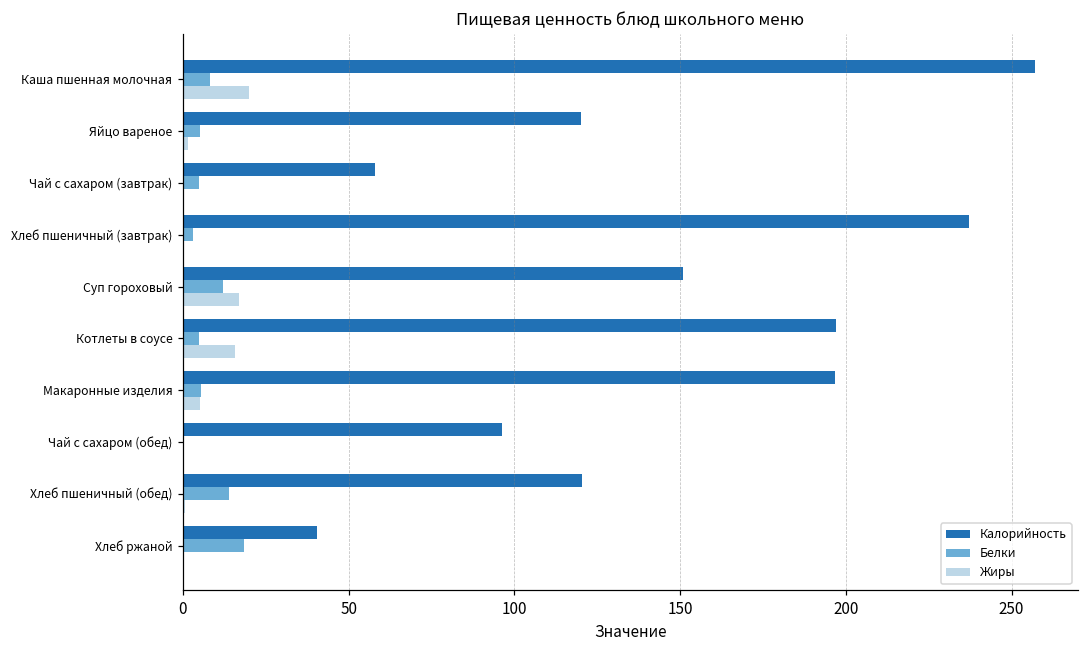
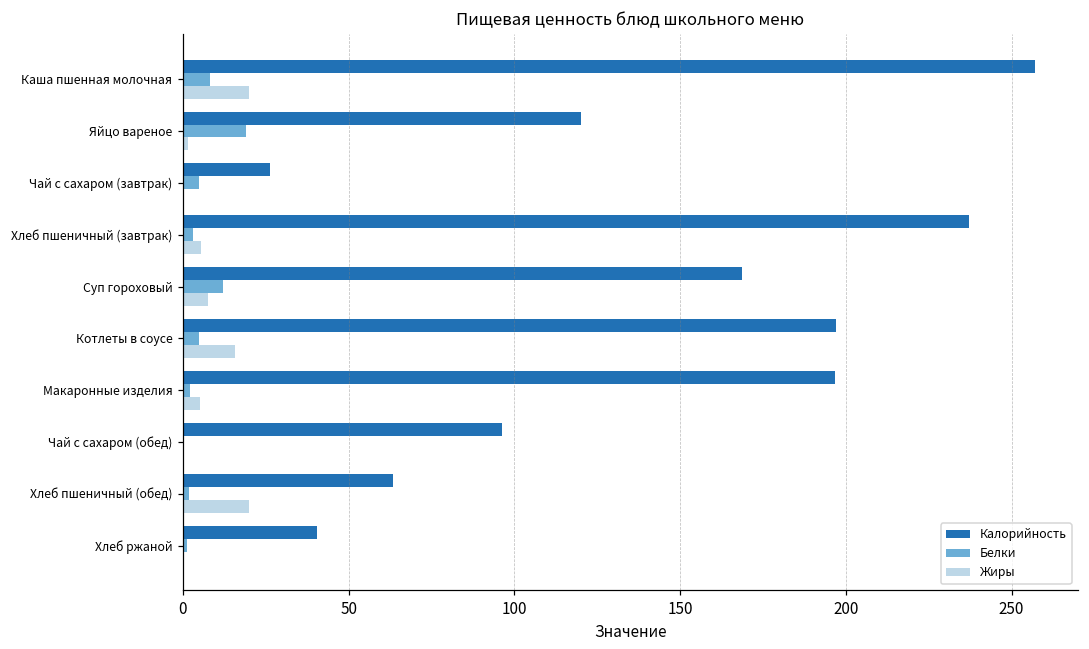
Белки, Яйцо вареное: 5 -> 19
Калорийность, Чай с сахаром (завтрак): 58 -> 26
Жиры, Хлеб пшеничный (завтрак): 0 -> 6
Калорийность, Суп гороховый: 151 -> 169
Жиры, Суп гороховый: 17 -> 8
Белки, Макаронные изделия: 5 -> 2
Калорийность, Хлеб пшеничный (обед): 121 -> 64
Белки, Хлеб пшеничный (обед): 14 -> 2
Жиры, Хлеб пшеничный (обед): 1 -> 20
Белки, Хлеб ржаной: 18 -> 1
